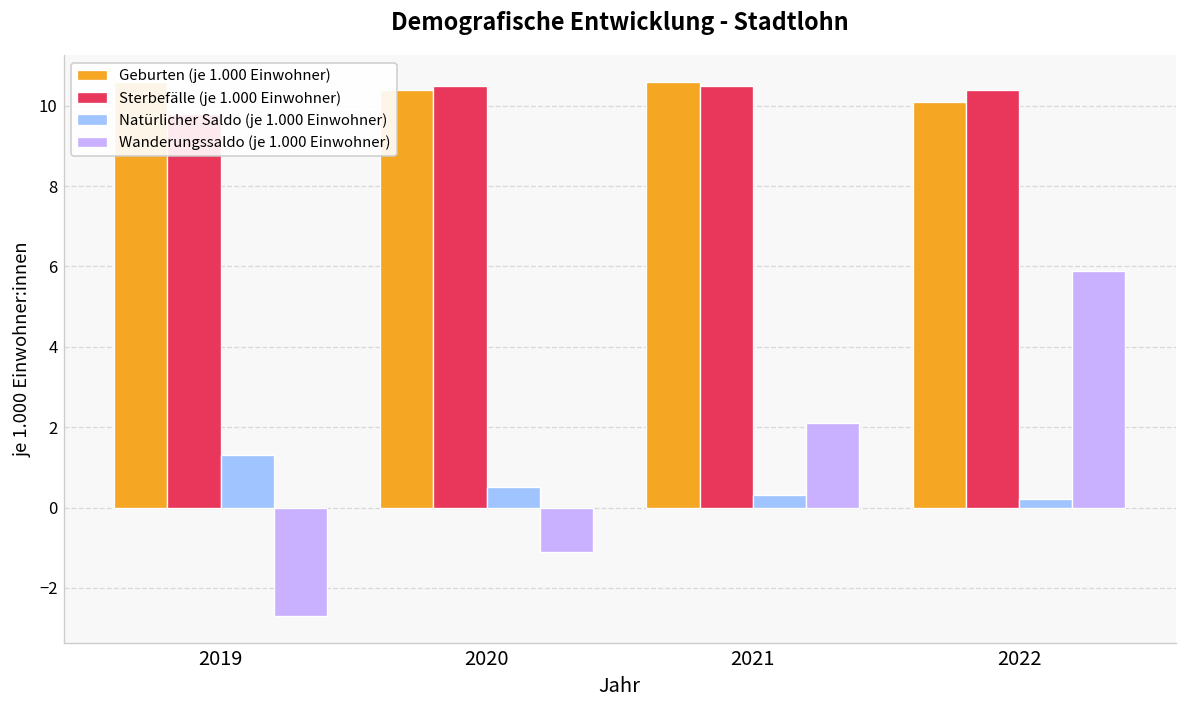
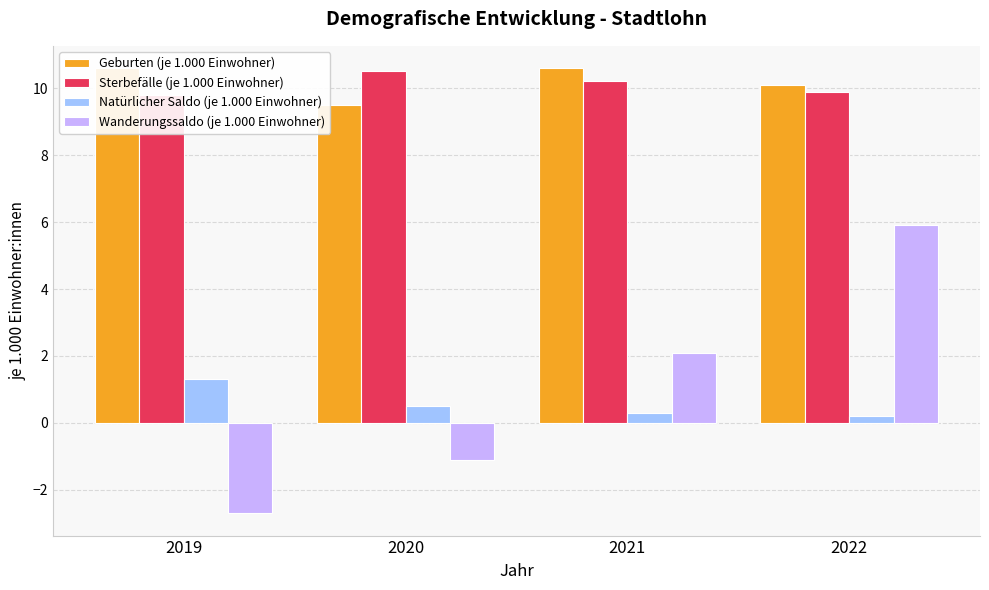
Geburten (je 1.000 Einwohner), 2020: 10.4 -> 9.5
Sterbefälle (je 1.000 Einwohner), 2021: 10.5 -> 10.2
Sterbefälle (je 1.000 Einwohner), 2022: 10.4 -> 9.9
